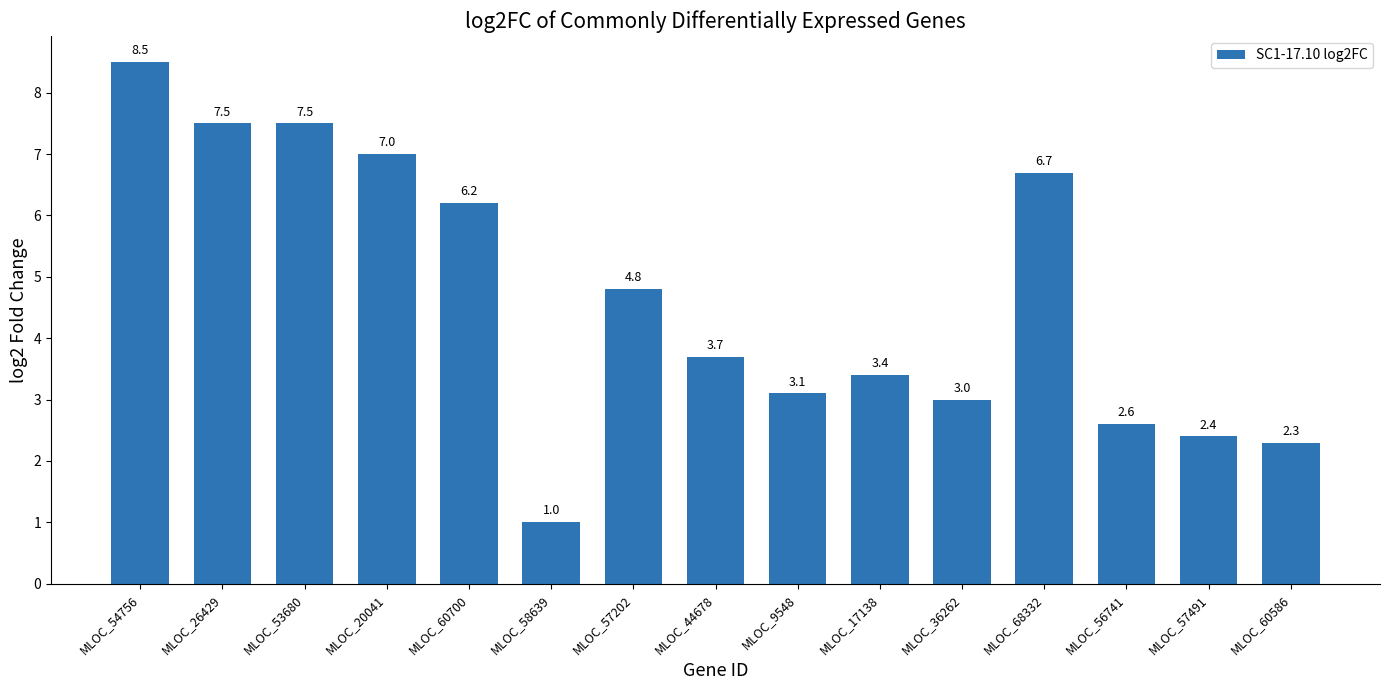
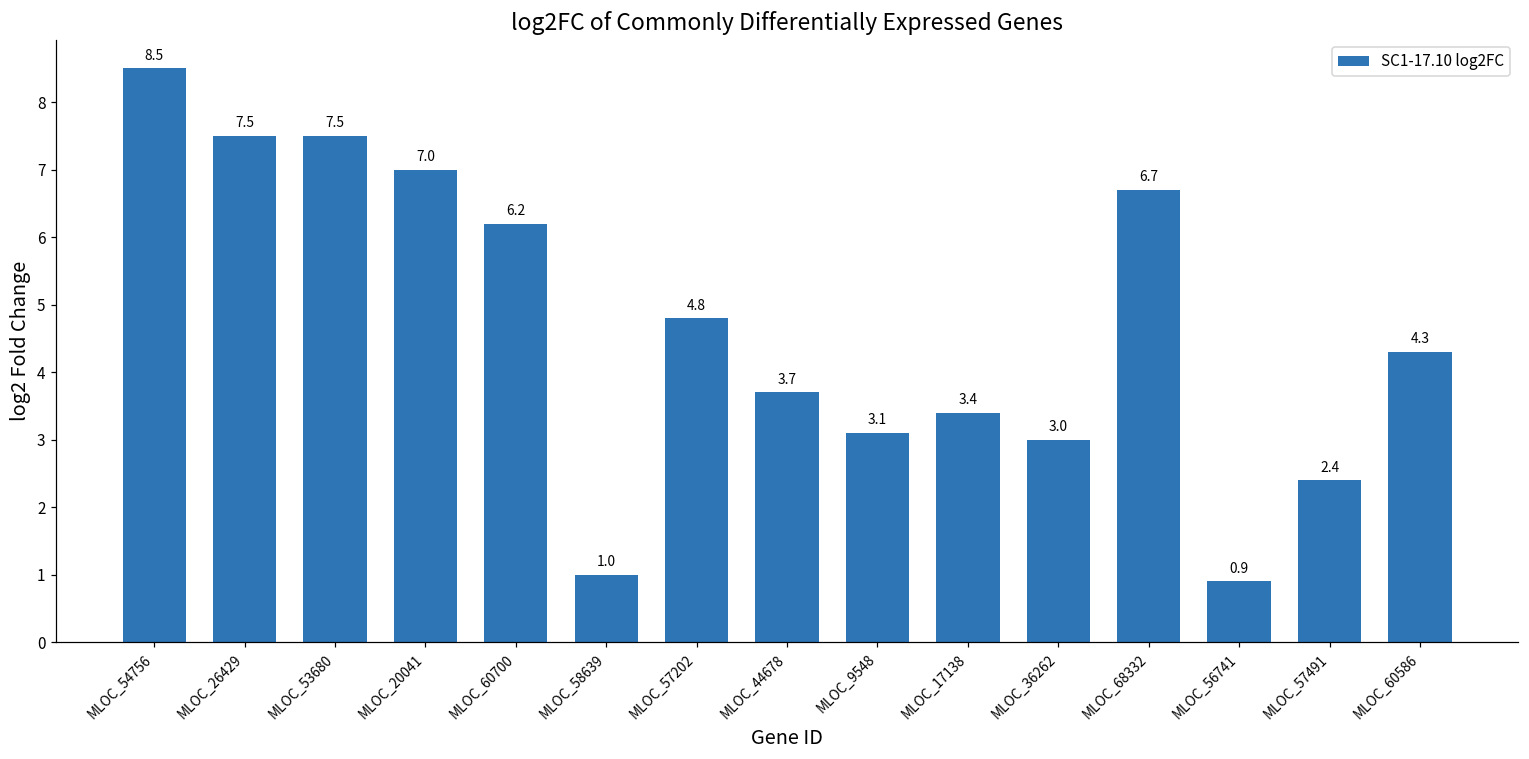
MLOC_56741: 2.6 -> 0.9
MLOC_60586: 2.3 -> 4.3
